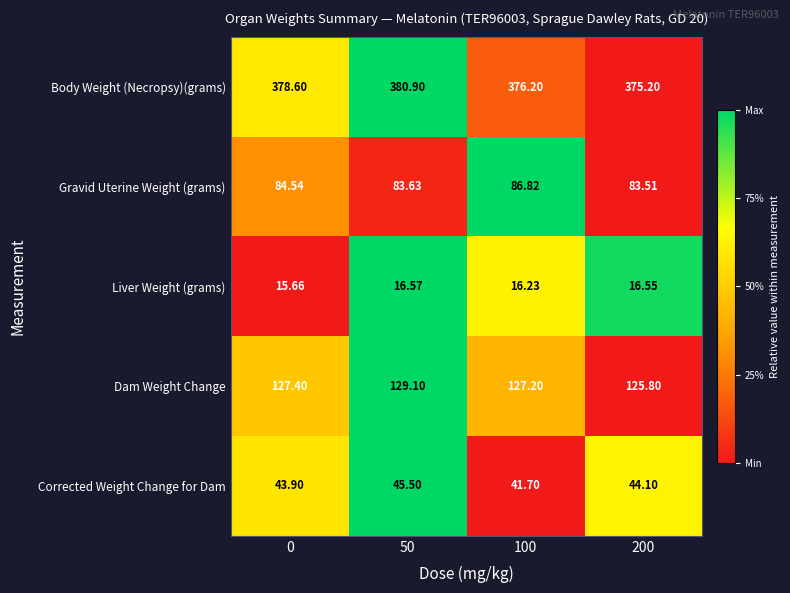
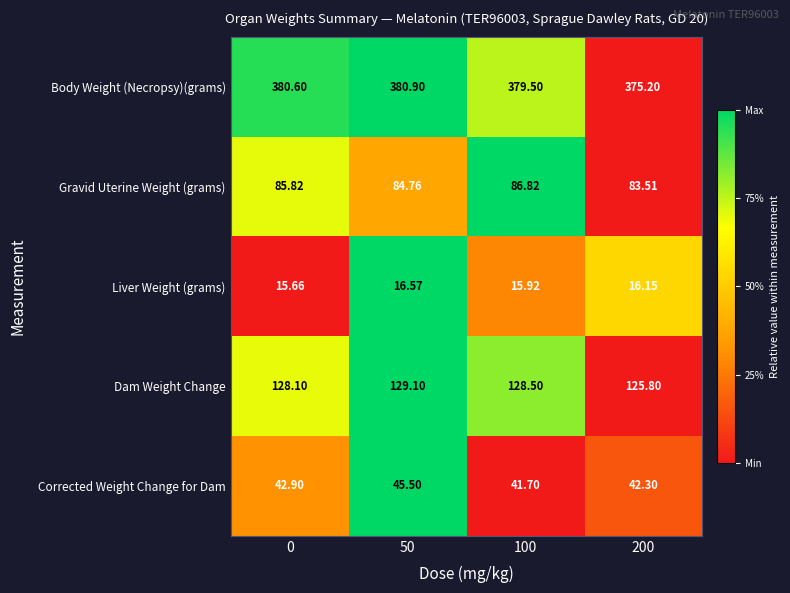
Body Weight (Necropsy)(grams), 0: 378.60 -> 380.60
Body Weight (Necropsy)(grams), 100: 376.20 -> 379.50
Gravid Uterine Weight (grams), 0: 84.54 -> 85.82
Gravid Uterine Weight (grams), 50: 83.63 -> 84.76
Liver Weight (grams), 100: 16.23 -> 15.92
Liver Weight (grams), 200: 16.55 -> 16.15
Dam Weight Change, 0: 127.40 -> 128.10
Dam Weight Change, 100: 127.20 -> 128.50
Corrected Weight Change for Dam, 0: 43.90 -> 42.90
Corrected Weight Change for Dam, 200: 44.10 -> 42.30
